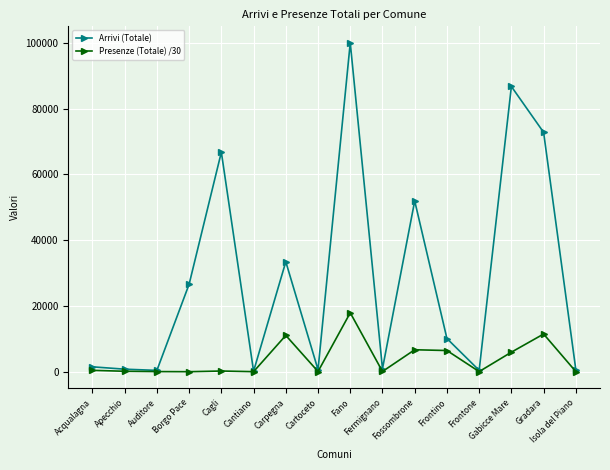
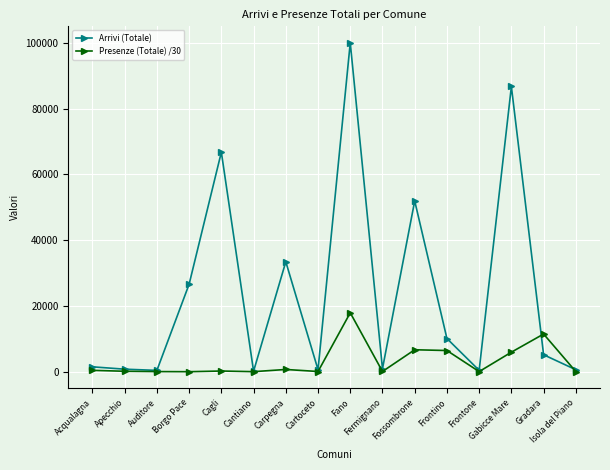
Presenze (Totale) /30, Carpegna: 11000 -> 1000
Arrivi (Totale), Gradara: 73000 -> 5000
